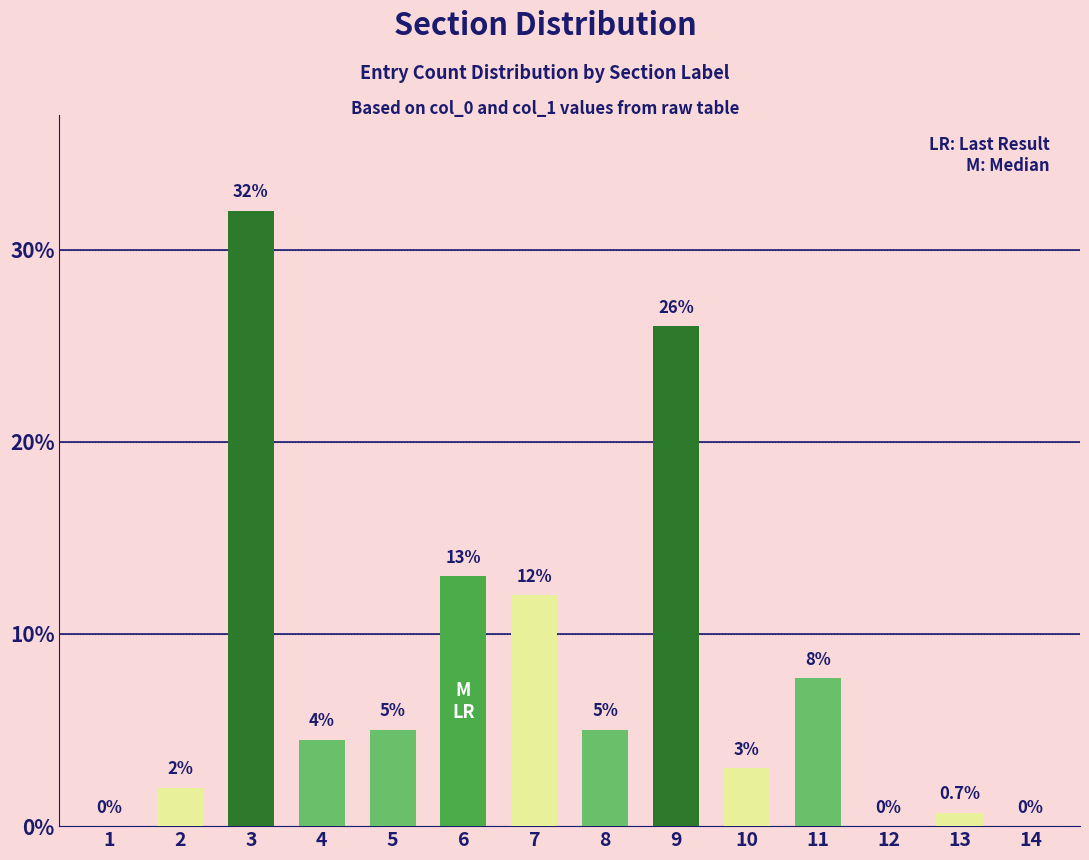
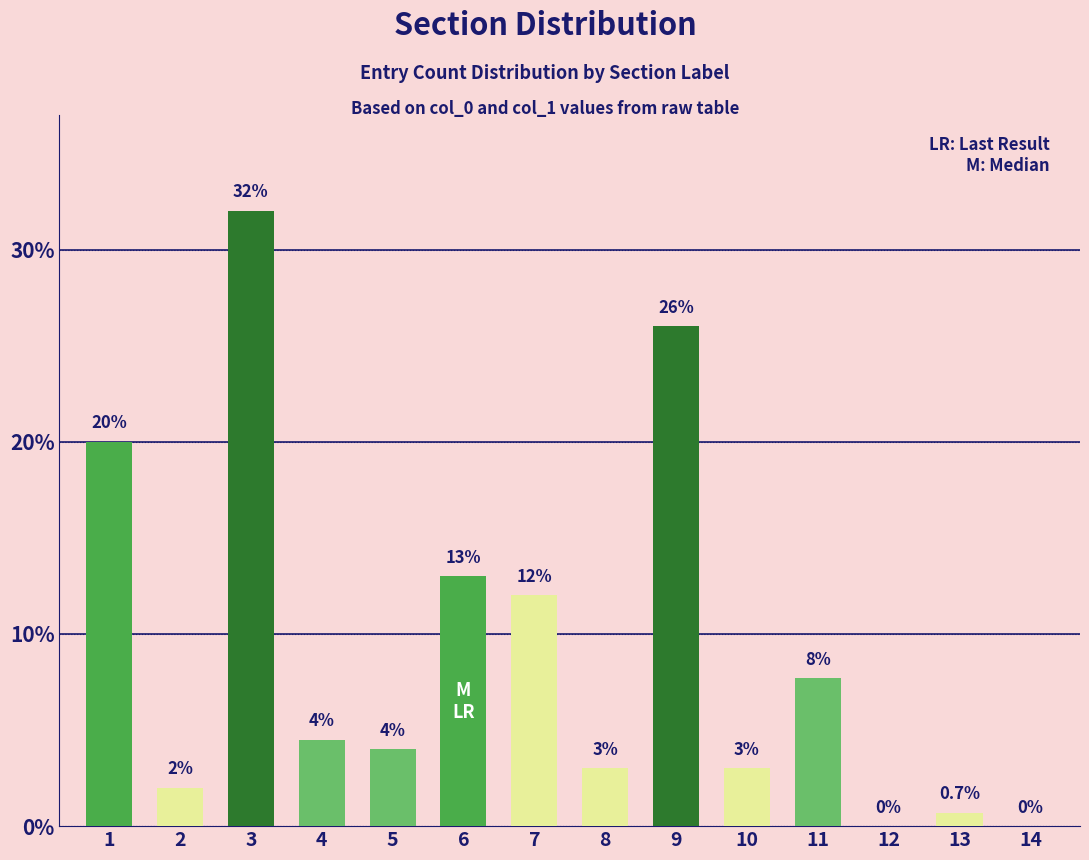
1: 0% -> 20%
5: 5% -> 4%
8: 5% -> 3%
